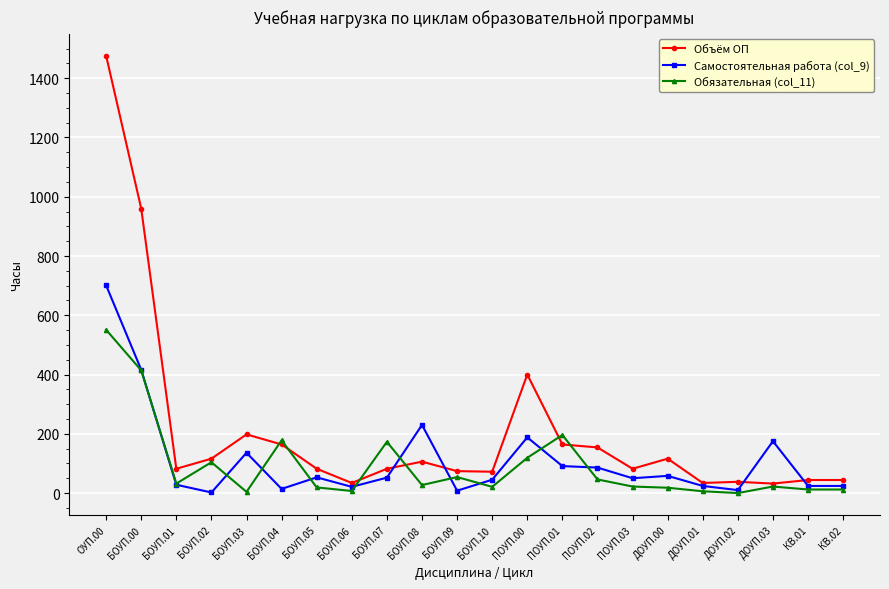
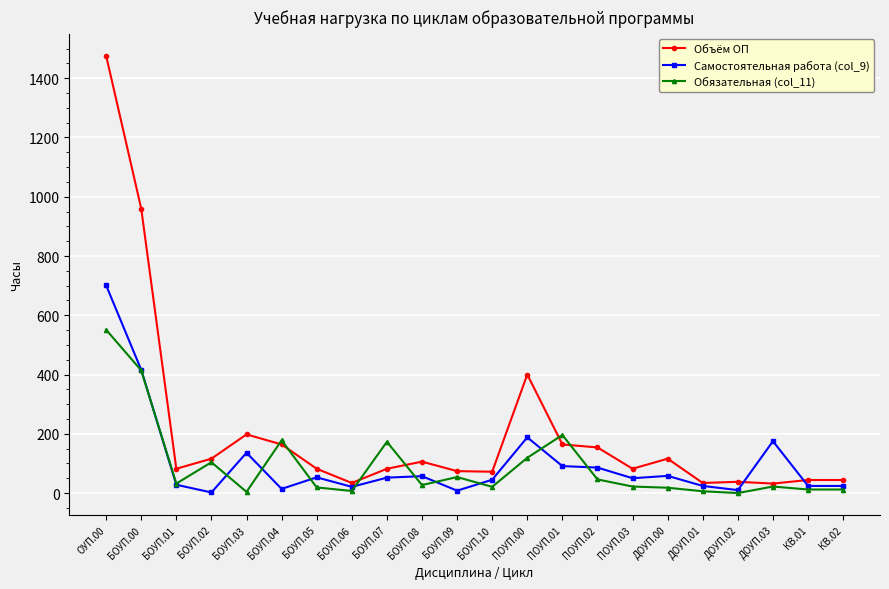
Самостоятельная работа (col_9), БОУП.08: 230 -> 60
